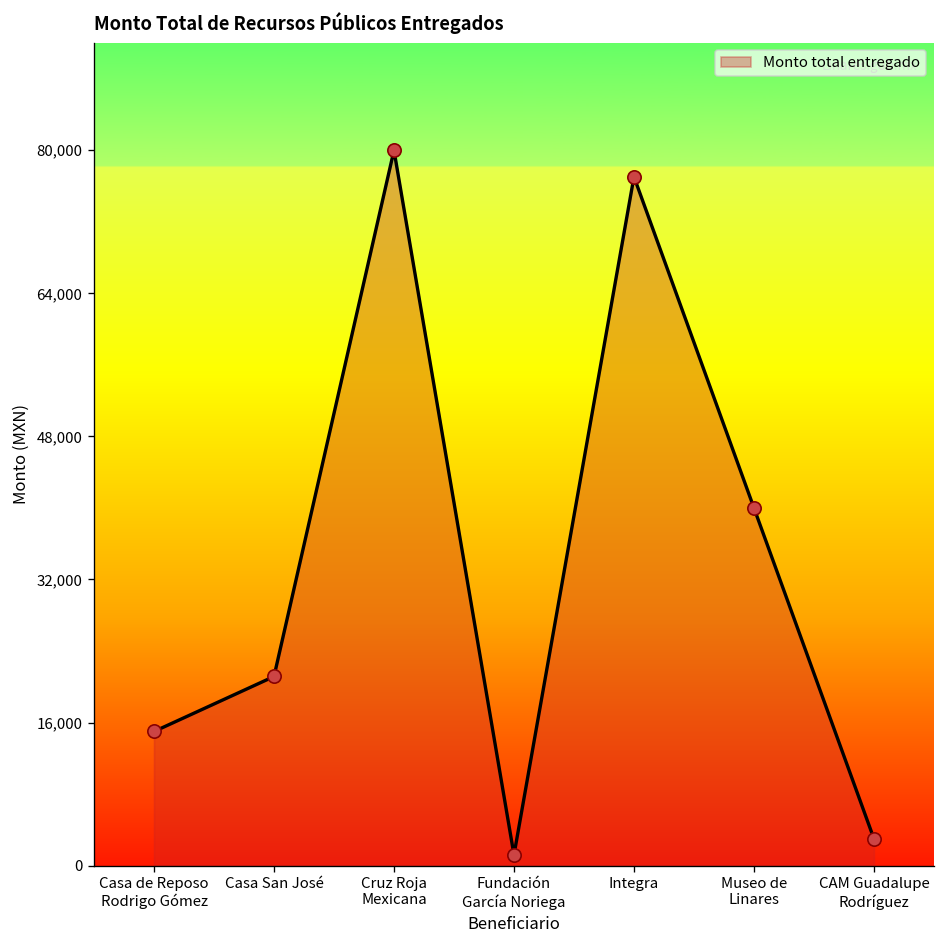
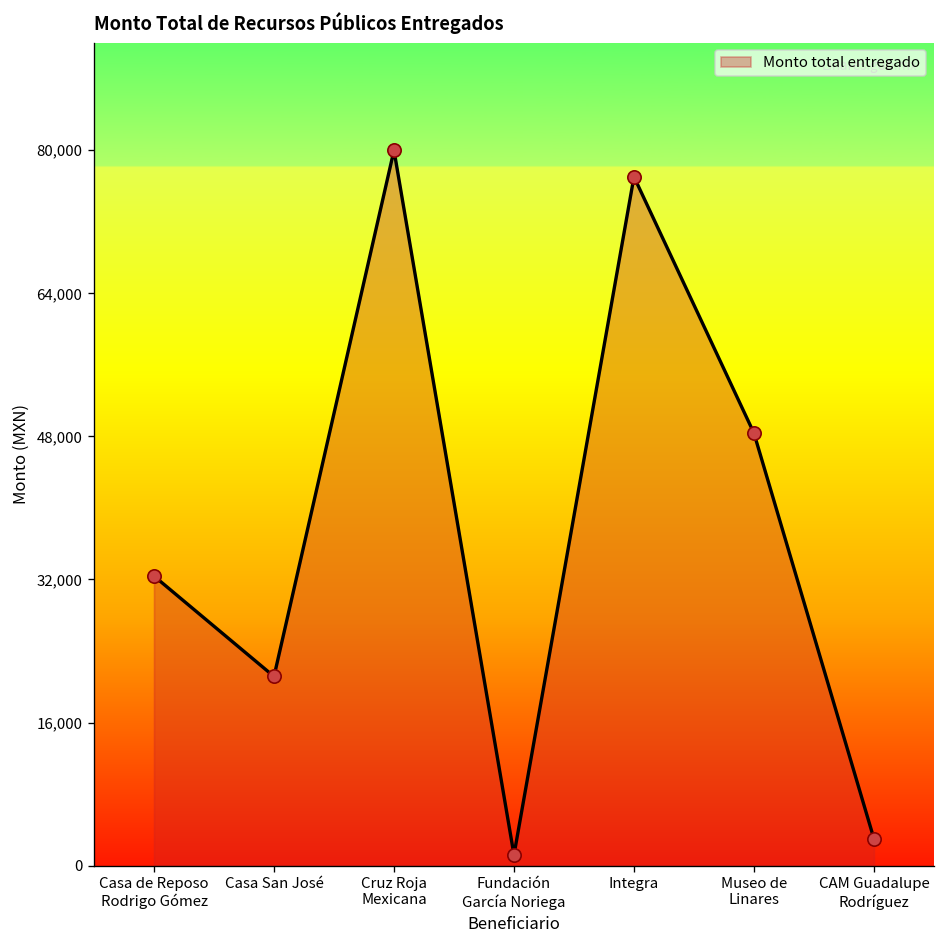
Casa de Reposo Rodrigo Gómez: 15,000 -> 32,000
Museo de Linares: 40,000 -> 48,000
